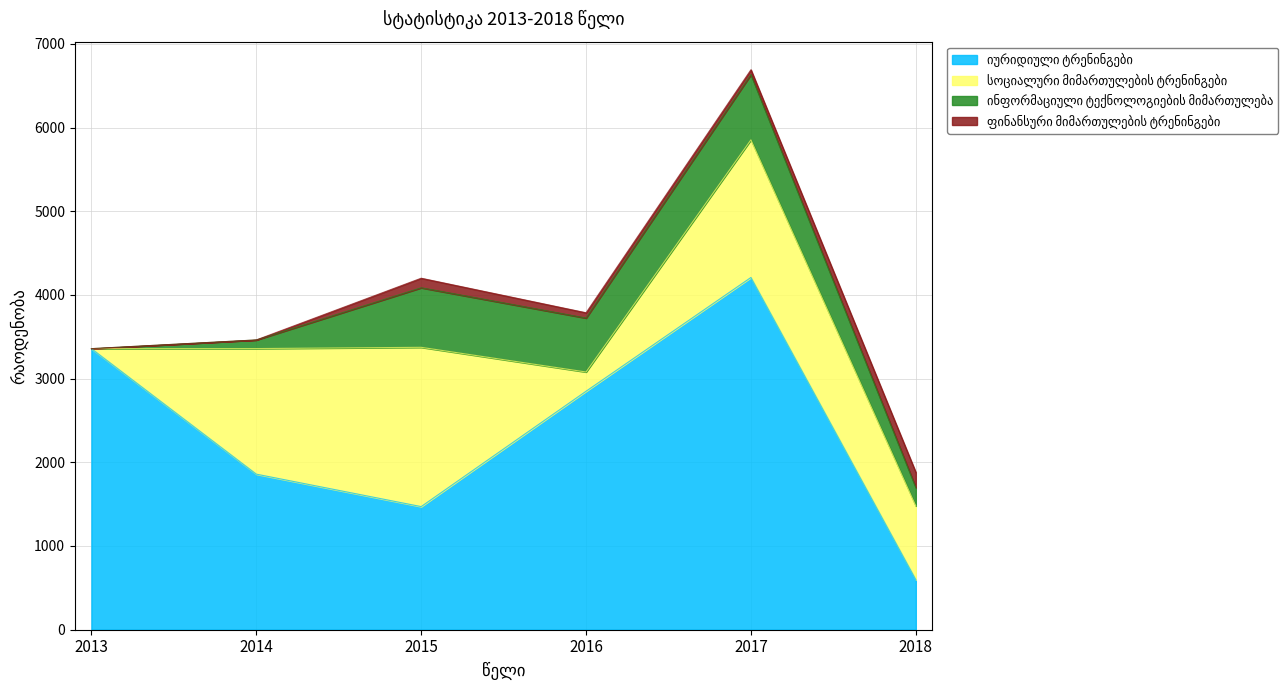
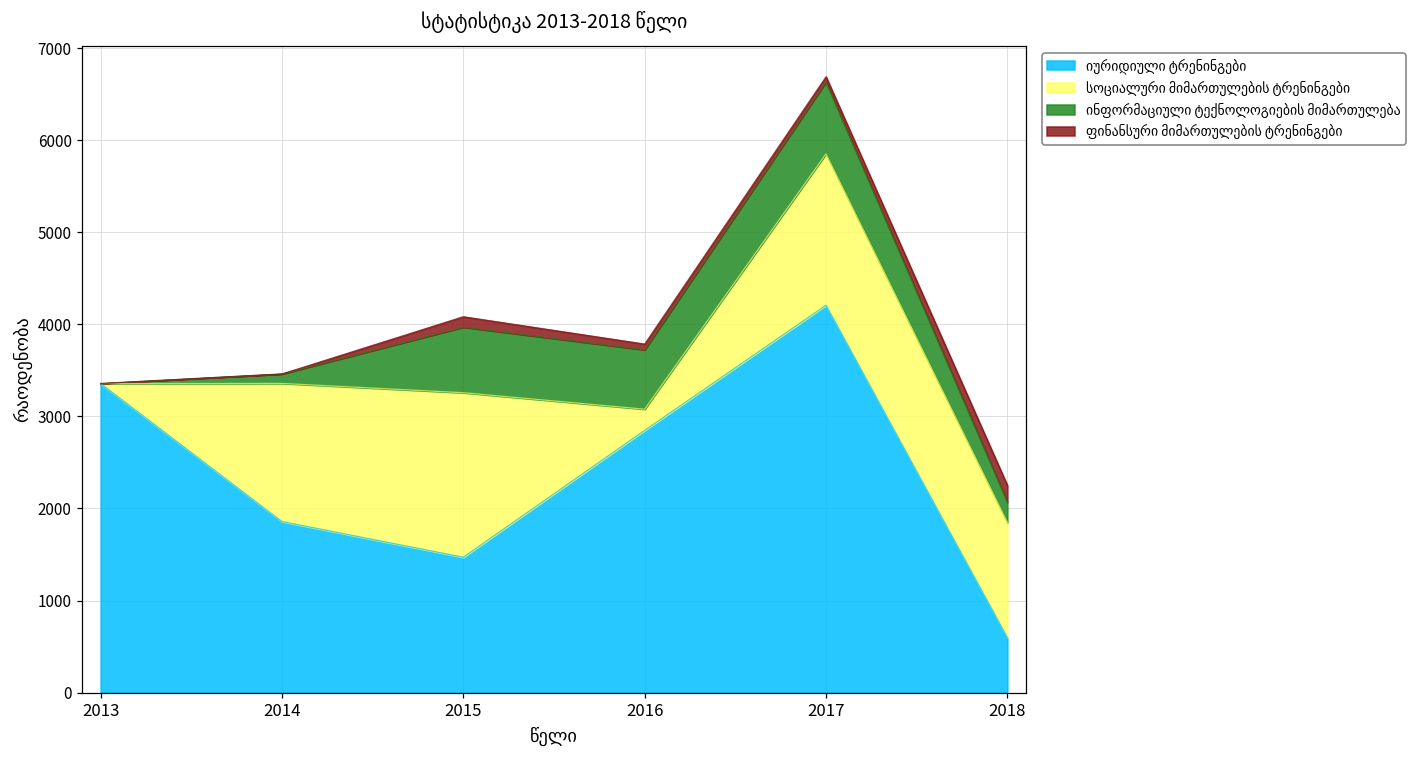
სოციალური მიმართულების ტრენინგები, 2015: 1900 -> 1800
სოციალური მიმართულების ტრენინგები, 2018: 900 -> 1300
